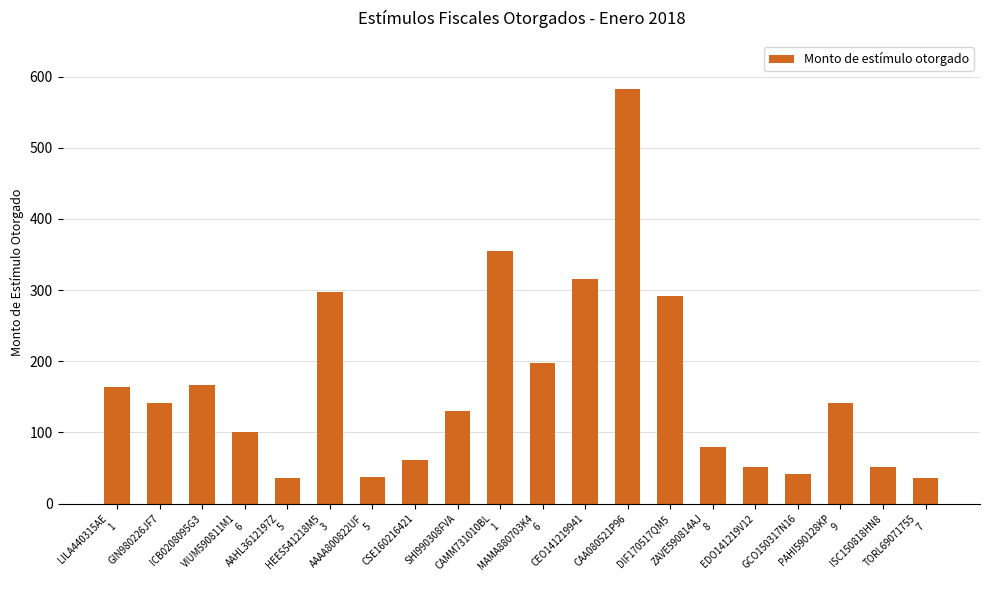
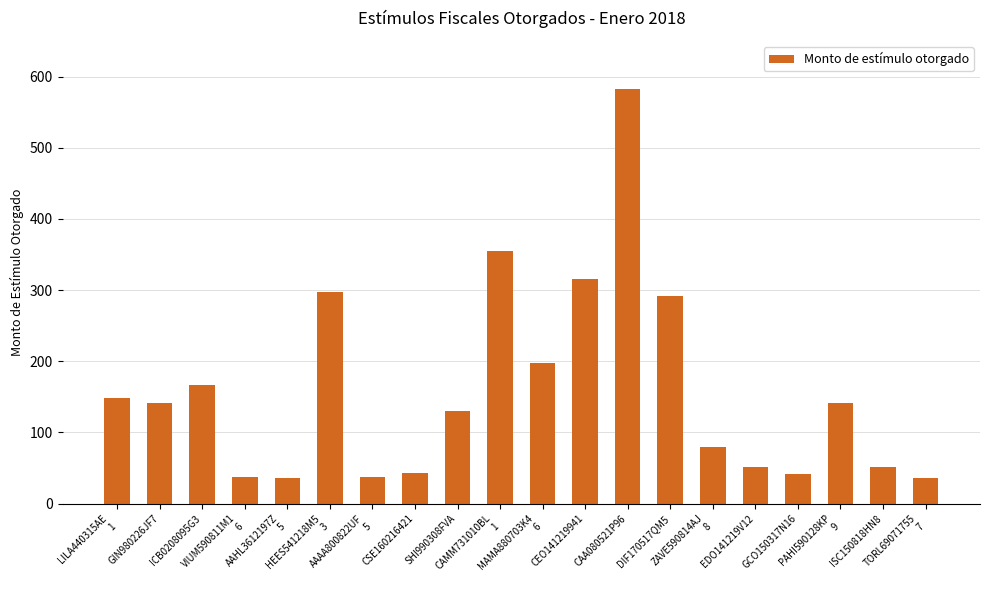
LILA440315AE 1: 160 -> 150
VIUM590811M1 6: 100 -> 40
CSE160216421: 60 -> 40
